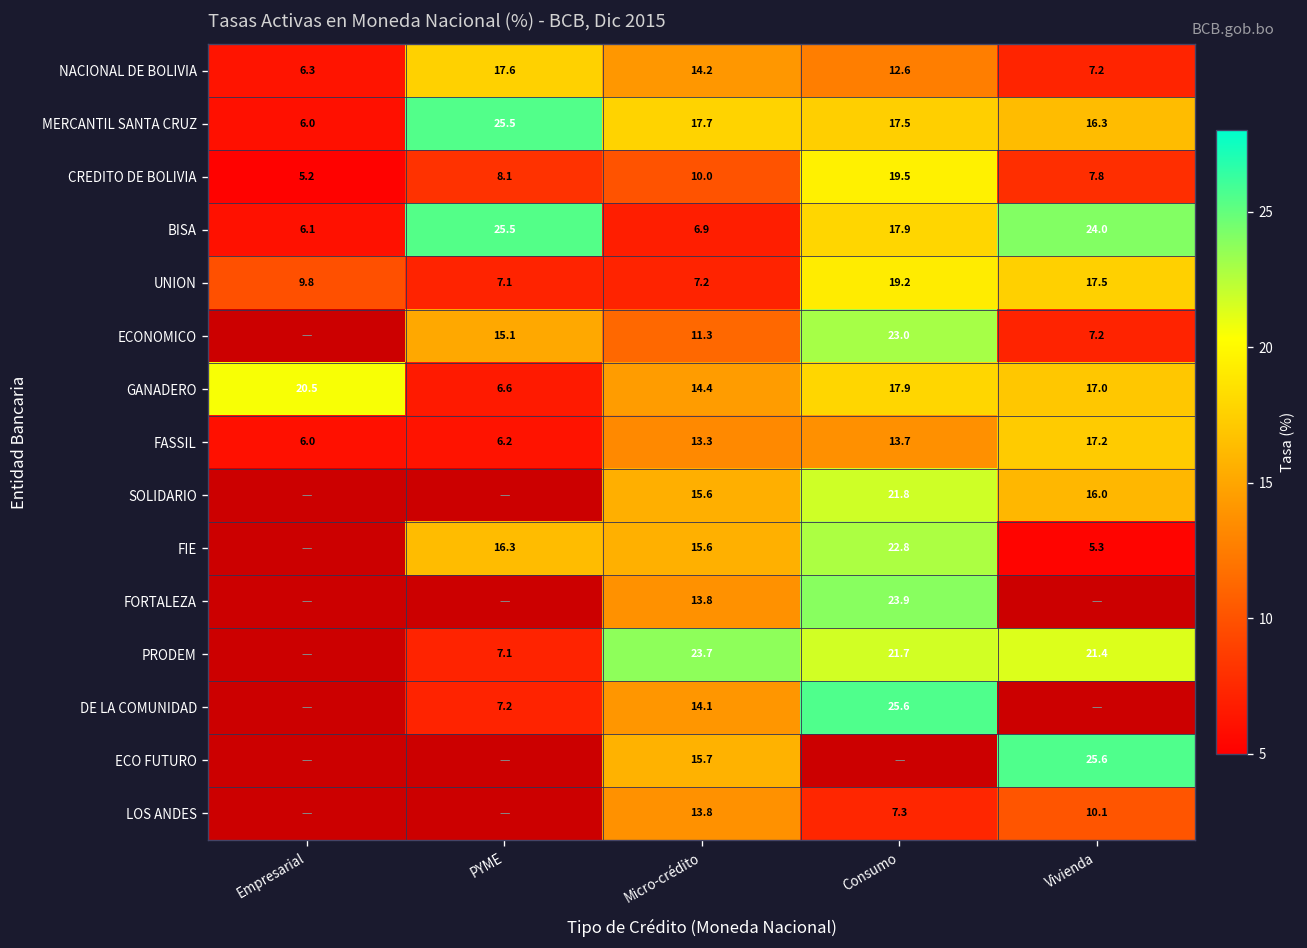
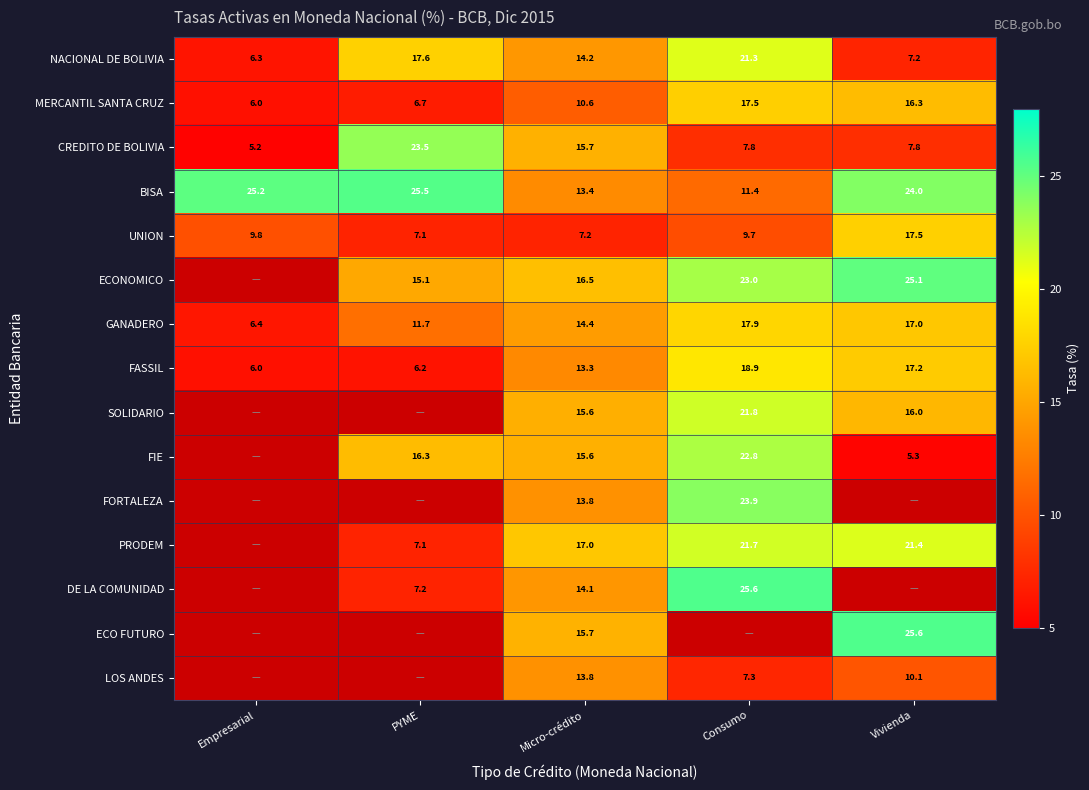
NACIONAL DE BOLIVIA, Consumo: 12.6 -> 21.3
MERCANTIL SANTA CRUZ, PYME: 25.5 -> 6.7
MERCANTIL SANTA CRUZ, Micro-crédito: 17.7 -> 10.6
CREDITO DE BOLIVIA, PYME: 8.1 -> 23.5
CREDITO DE BOLIVIA, Micro-crédito: 10.0 -> 15.7
CREDITO DE BOLIVIA, Consumo: 19.5 -> 7.8
BISA, Empresarial: 6.1 -> 25.2
BISA, Micro-crédito: 6.9 -> 13.4
BISA, Consumo: 17.9 -> 11.4
UNION, Consumo: 19.2 -> 9.7
ECONOMICO, Micro-crédito: 11.3 -> 16.5
ECONOMICO, Vivienda: 7.2 -> 25.1
GANADERO, Empresarial: 20.5 -> 6.4
GANADERO, PYME: 6.6 -> 11.7
FASSIL, Consumo: 13.7 -> 18.9
PRODEM, Micro-crédito: 23.7 -> 17.0
